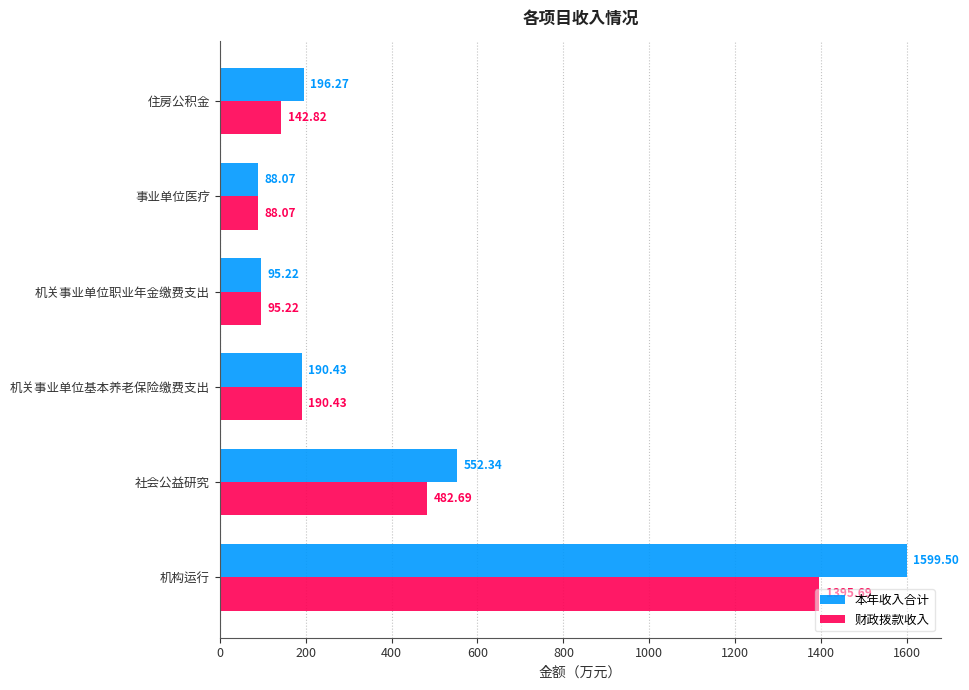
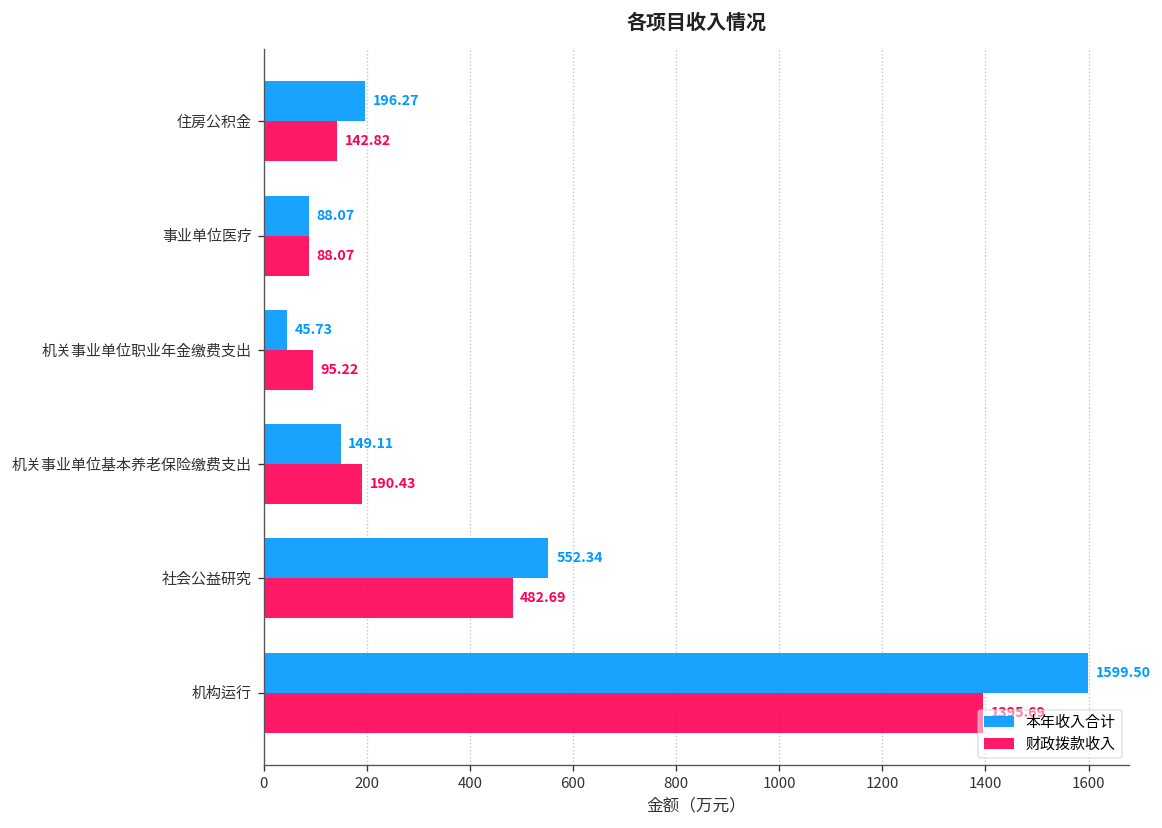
本年收入合计, 机关事业单位职业年金缴费支出: 95.22 -> 45.73
本年收入合计, 机关事业单位基本养老保险缴费支出: 190.43 -> 149.11
